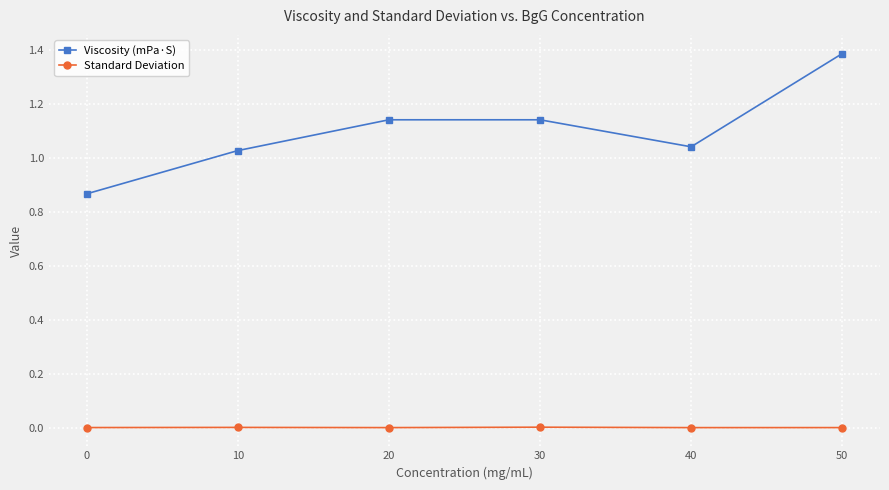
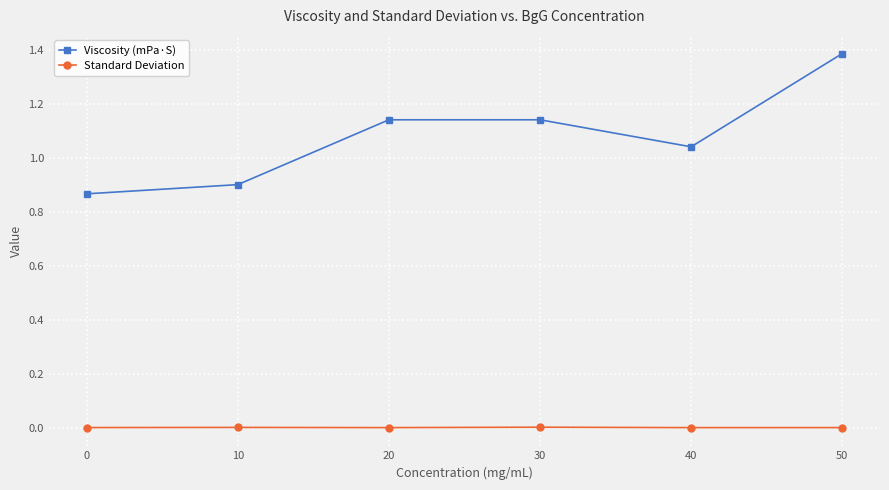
Viscosity (mPa·S), 10: 1.03 -> 0.90
